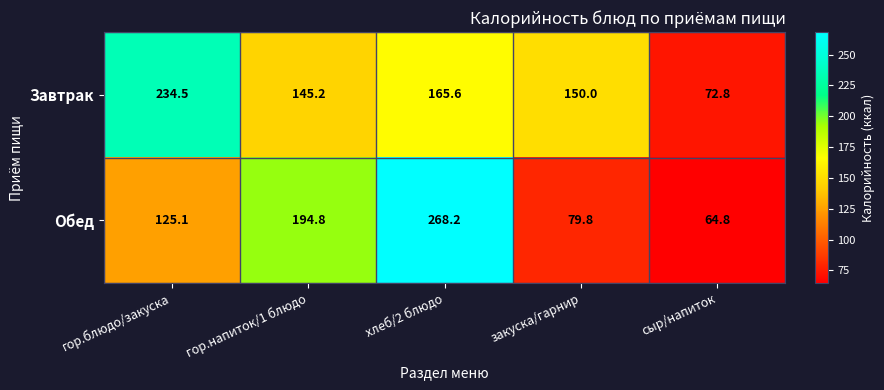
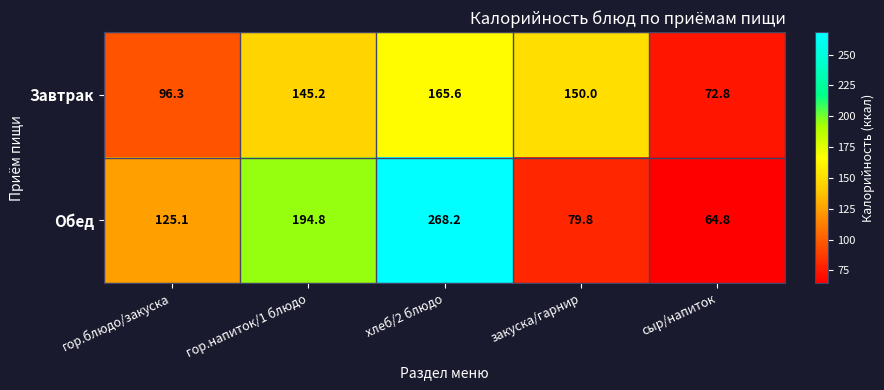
Завтрак, гор.блюдо/закуска: 234.5 -> 96.3
